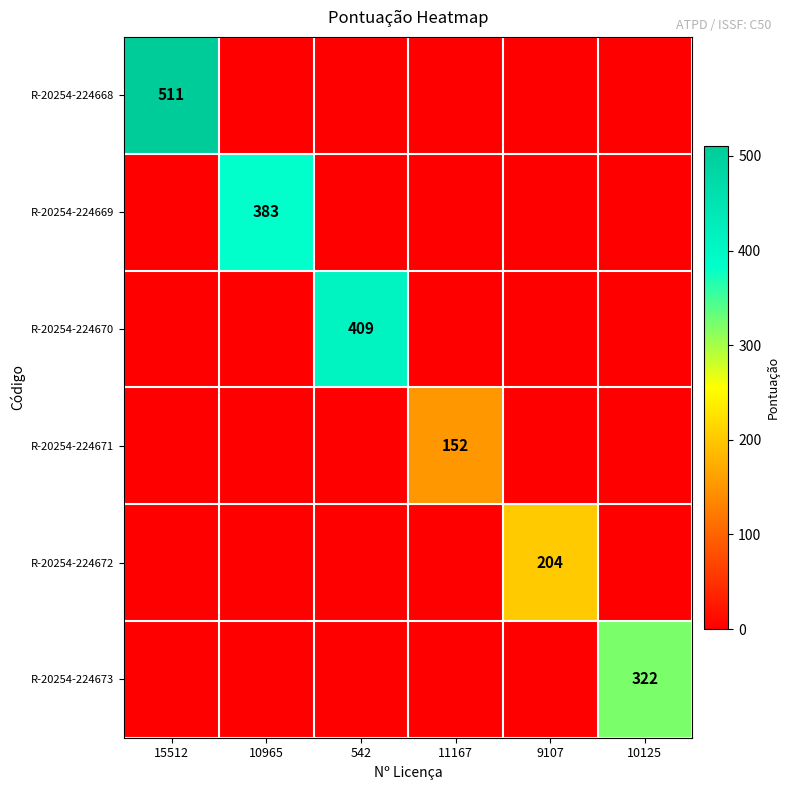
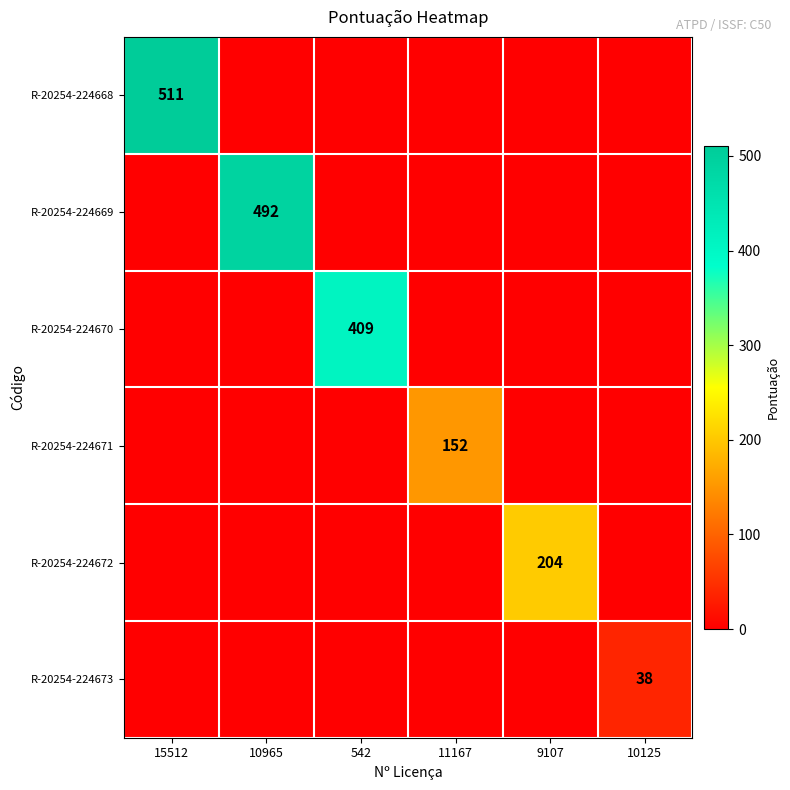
R-20254-224669, 10965: 383 -> 492
R-20254-224673, 10125: 322 -> 38
